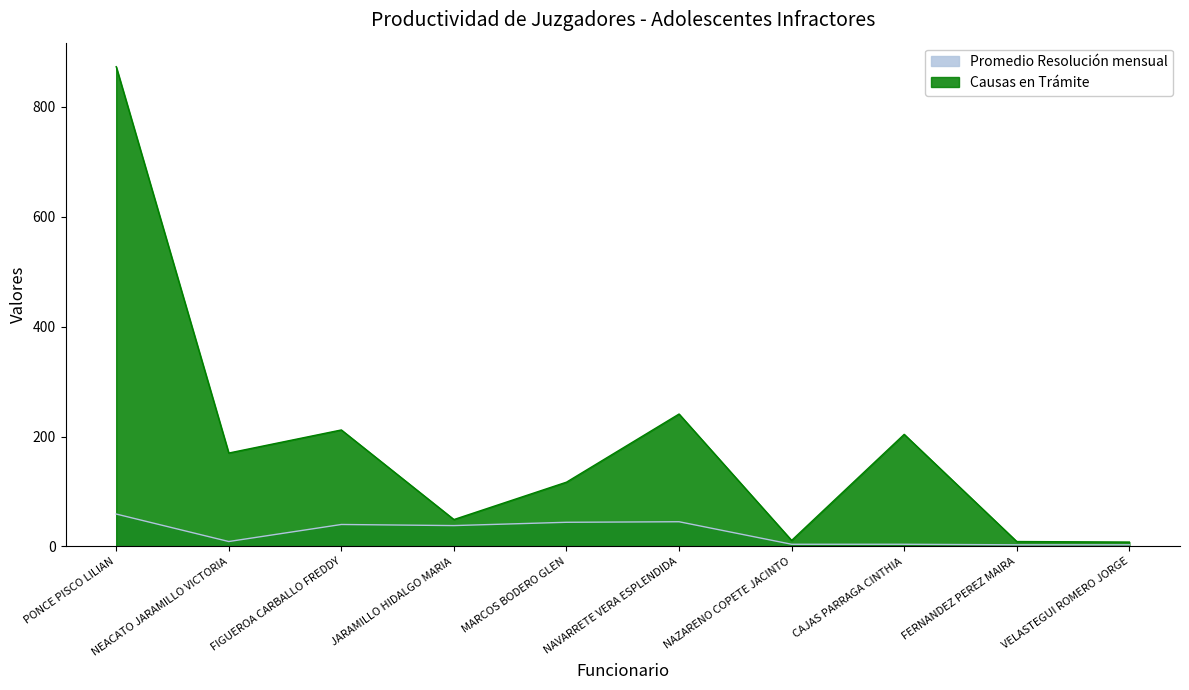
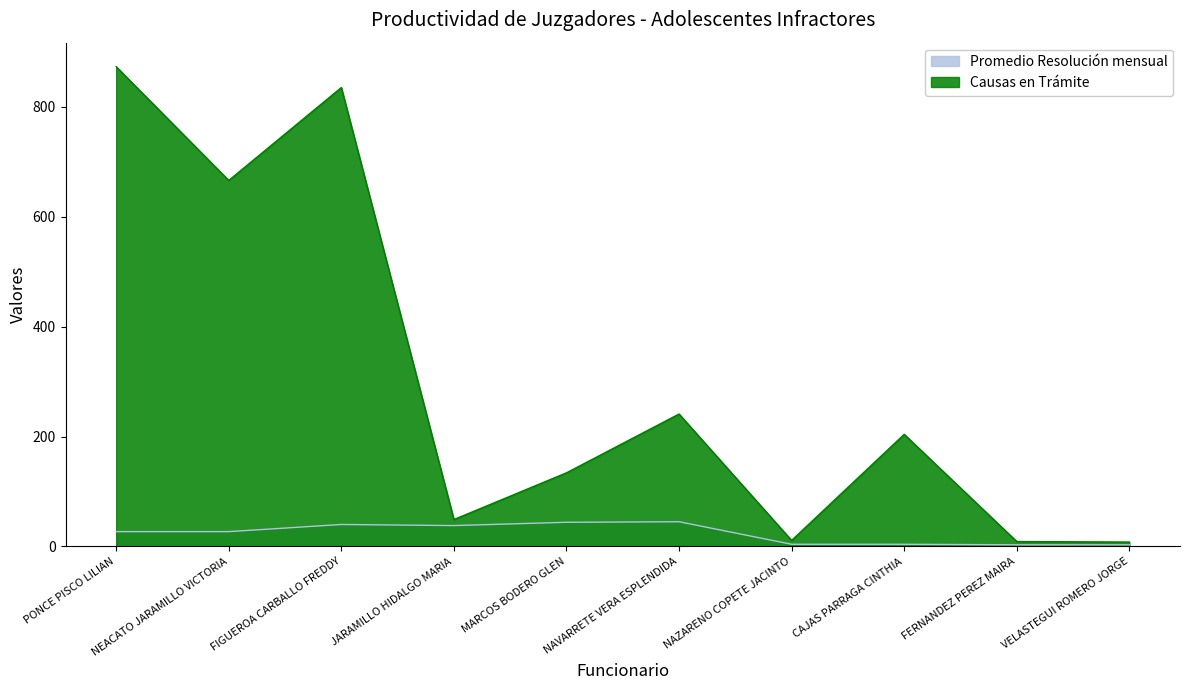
Promedio Resolución mensual, PONCE PISCO LILIAN: 60 -> 30
Promedio Resolución mensual, NEACATO JARAMILLO VICTORIA: 10 -> 30
Causas en Trámite, NEACATO JARAMILLO VICTORIA: 170 -> 670
Causas en Trámite, FIGUEROA CARBALLO FREDDY: 210 -> 840
Causas en Trámite, MARCOS BODERO GLEN: 120 -> 130
